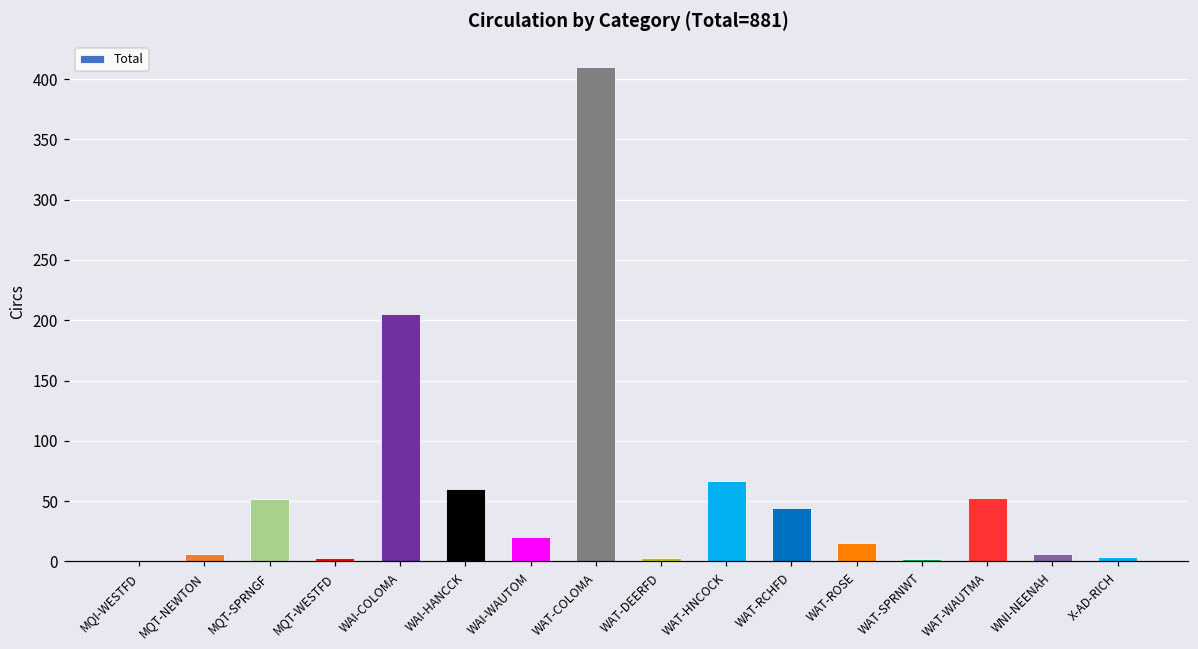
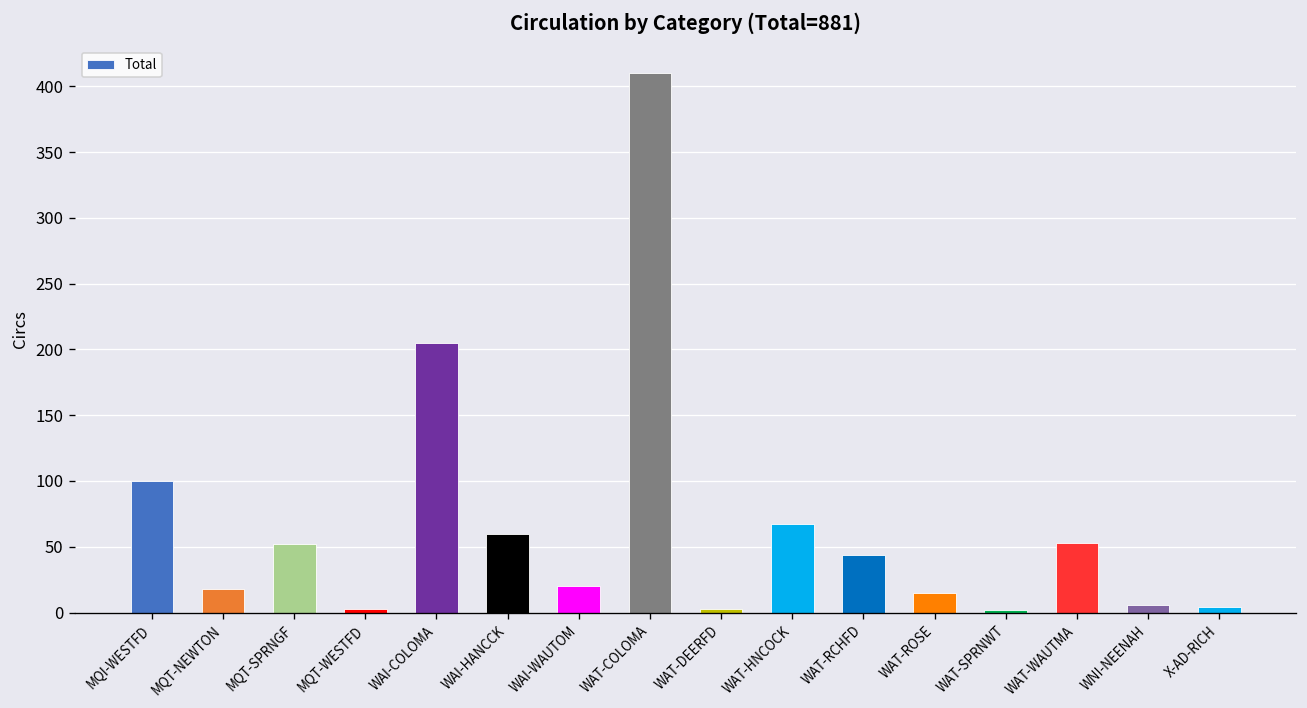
MQI-WESTFD: 1 -> 100
MQT-NEWTON: 6 -> 18
